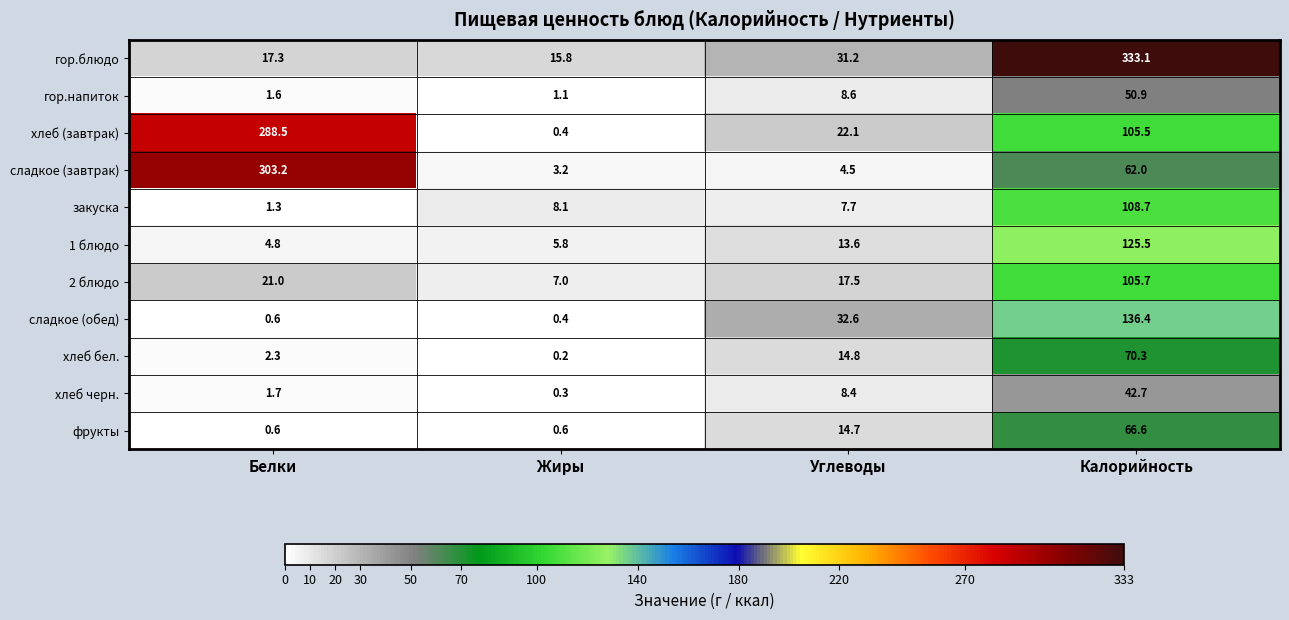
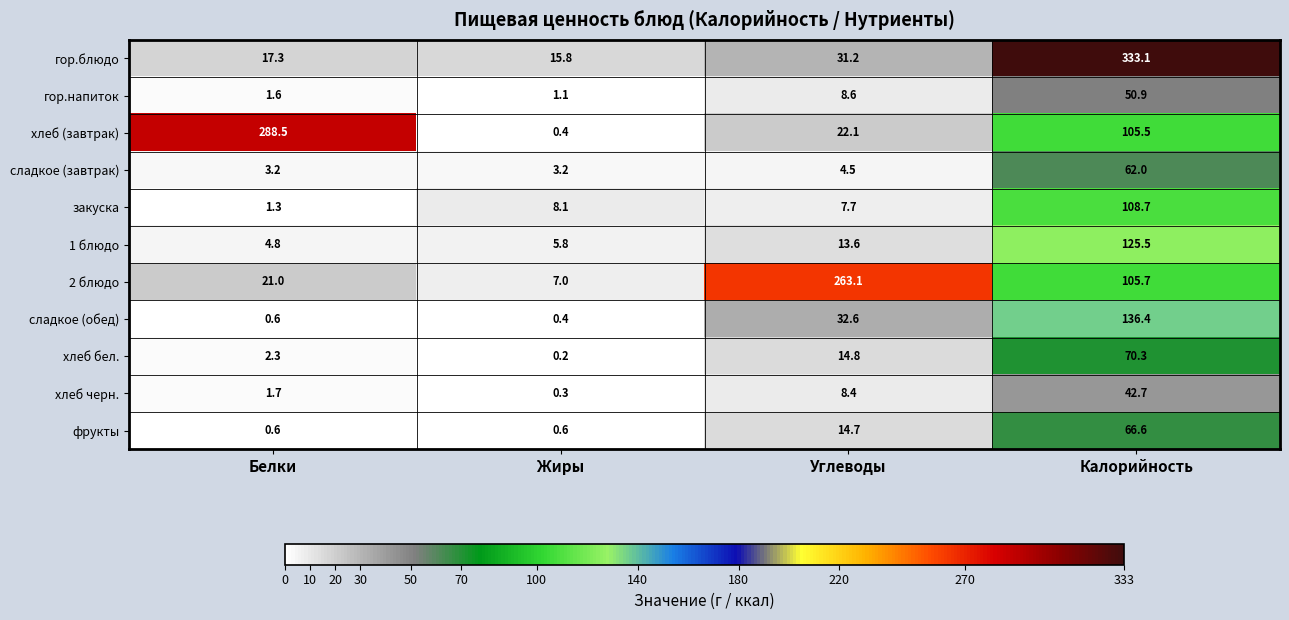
сладкое (завтрак), Белки: 303.2 -> 3.2
2 блюдо, Углеводы: 17.5 -> 263.1
